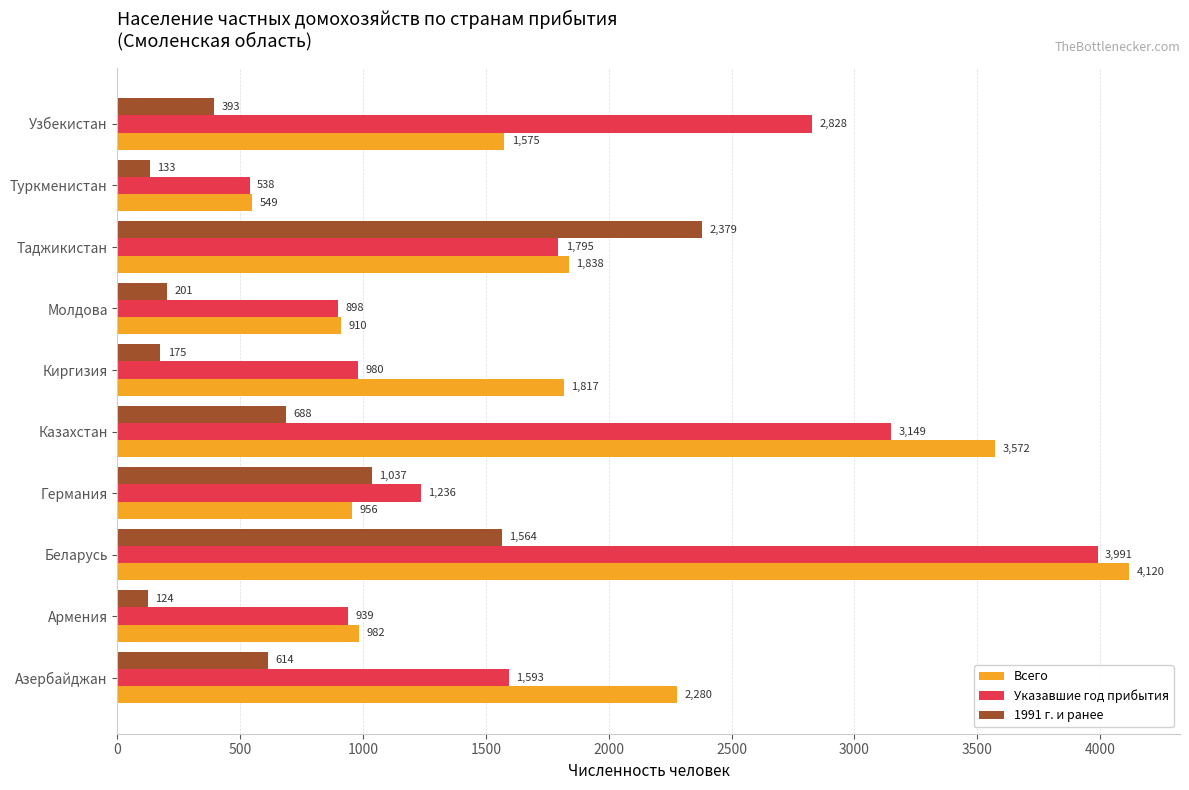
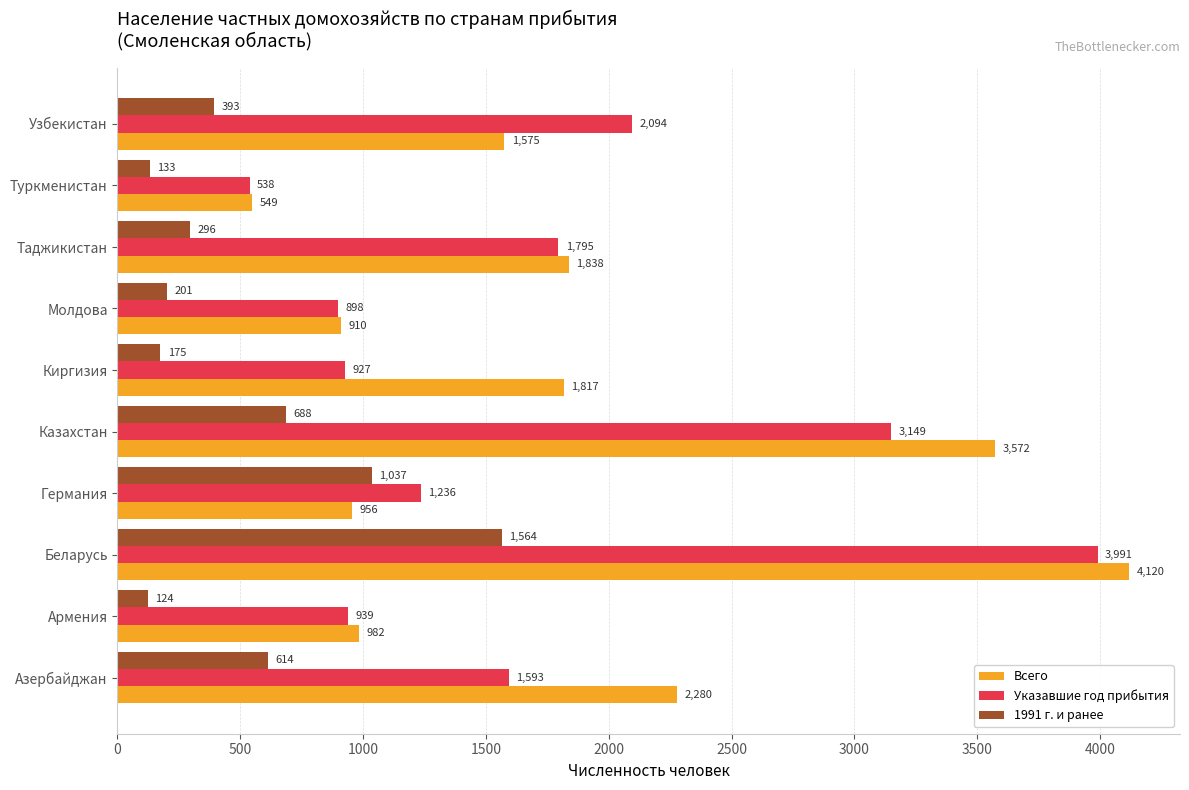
Указавшие год прибытия, Узбекистан: 2,828 -> 2,094
1991 г. и ранее, Таджикистан: 2,379 -> 296
Указавшие год прибытия, Киргизия: 980 -> 927
